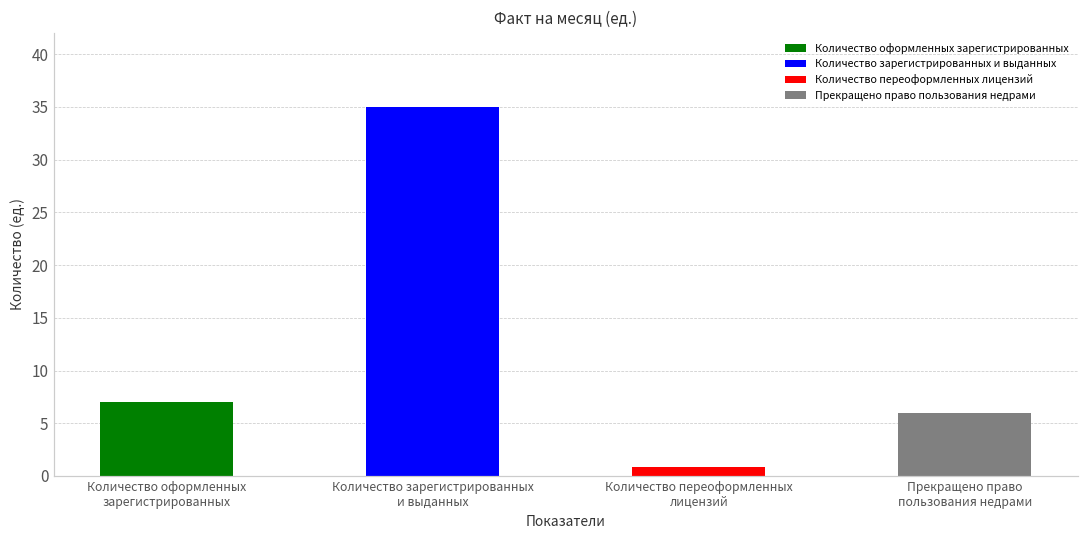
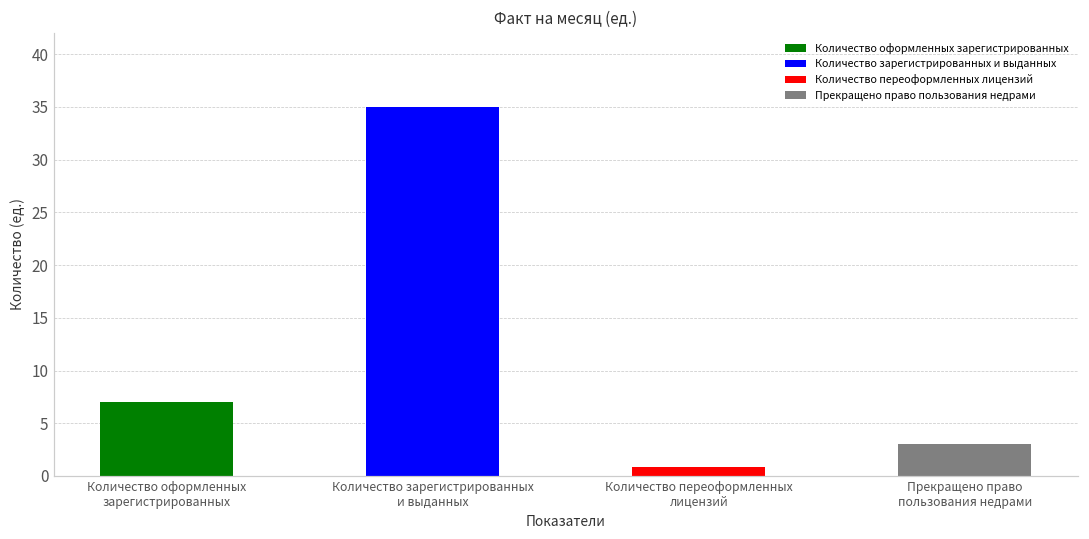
Прекращено право пользования недрами: 6 -> 3
